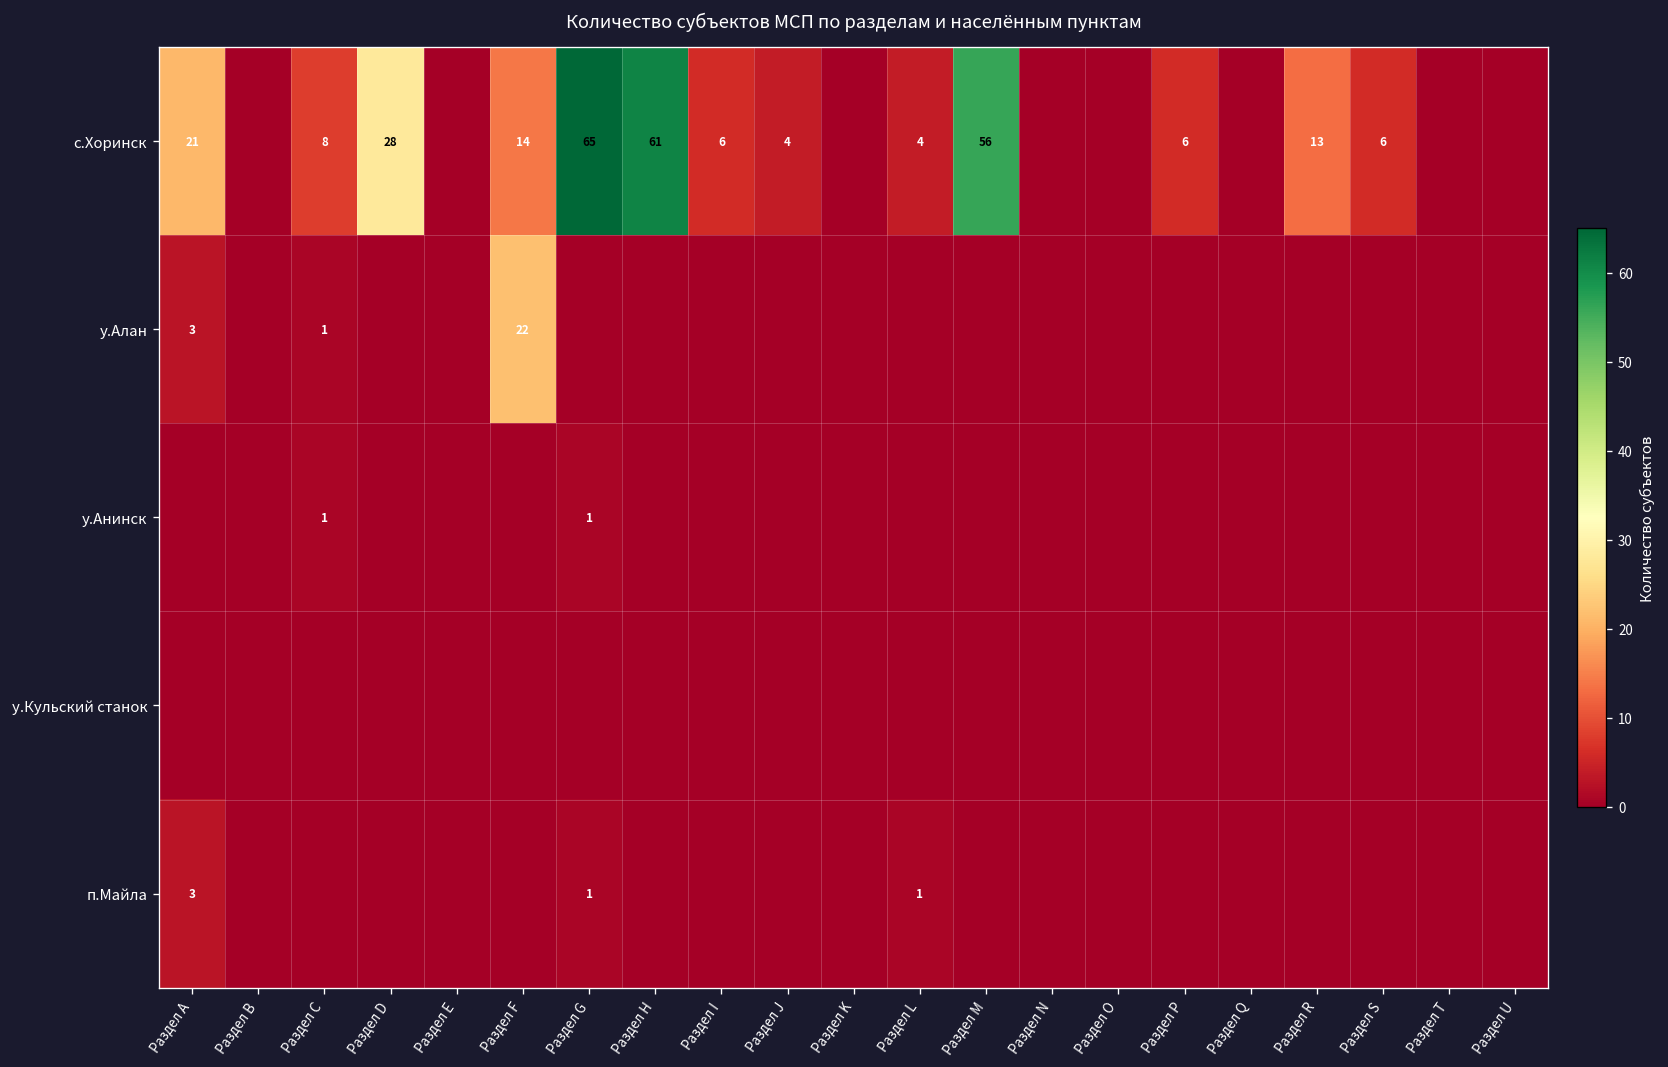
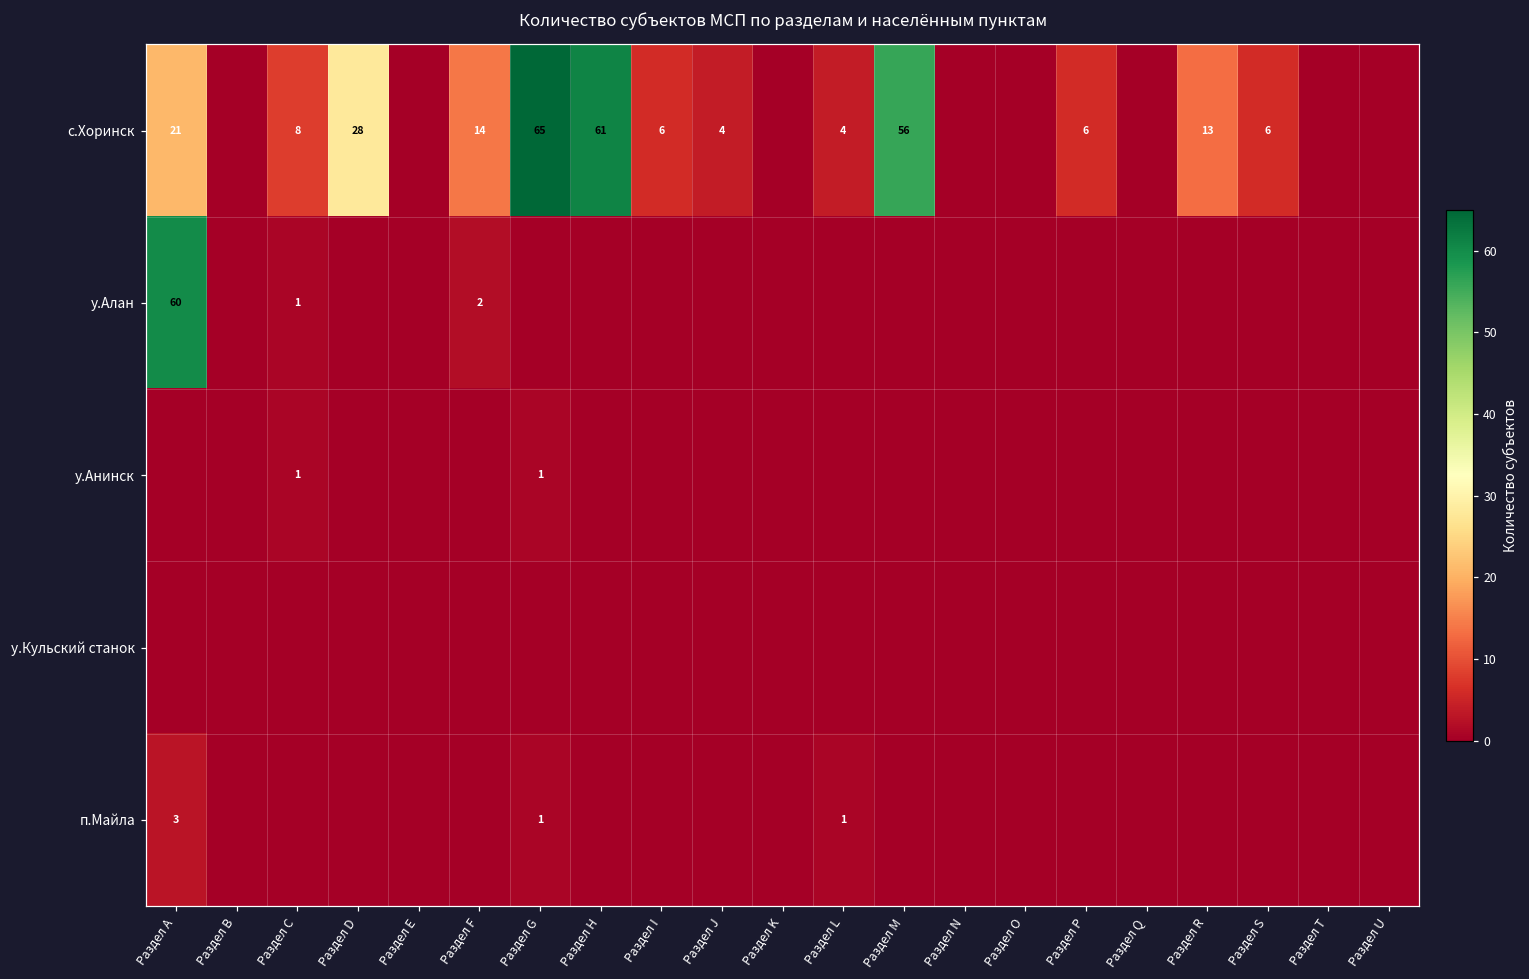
у.Алан, Раздел А: 3 -> 60
у.Алан, Раздел F: 22 -> 2
